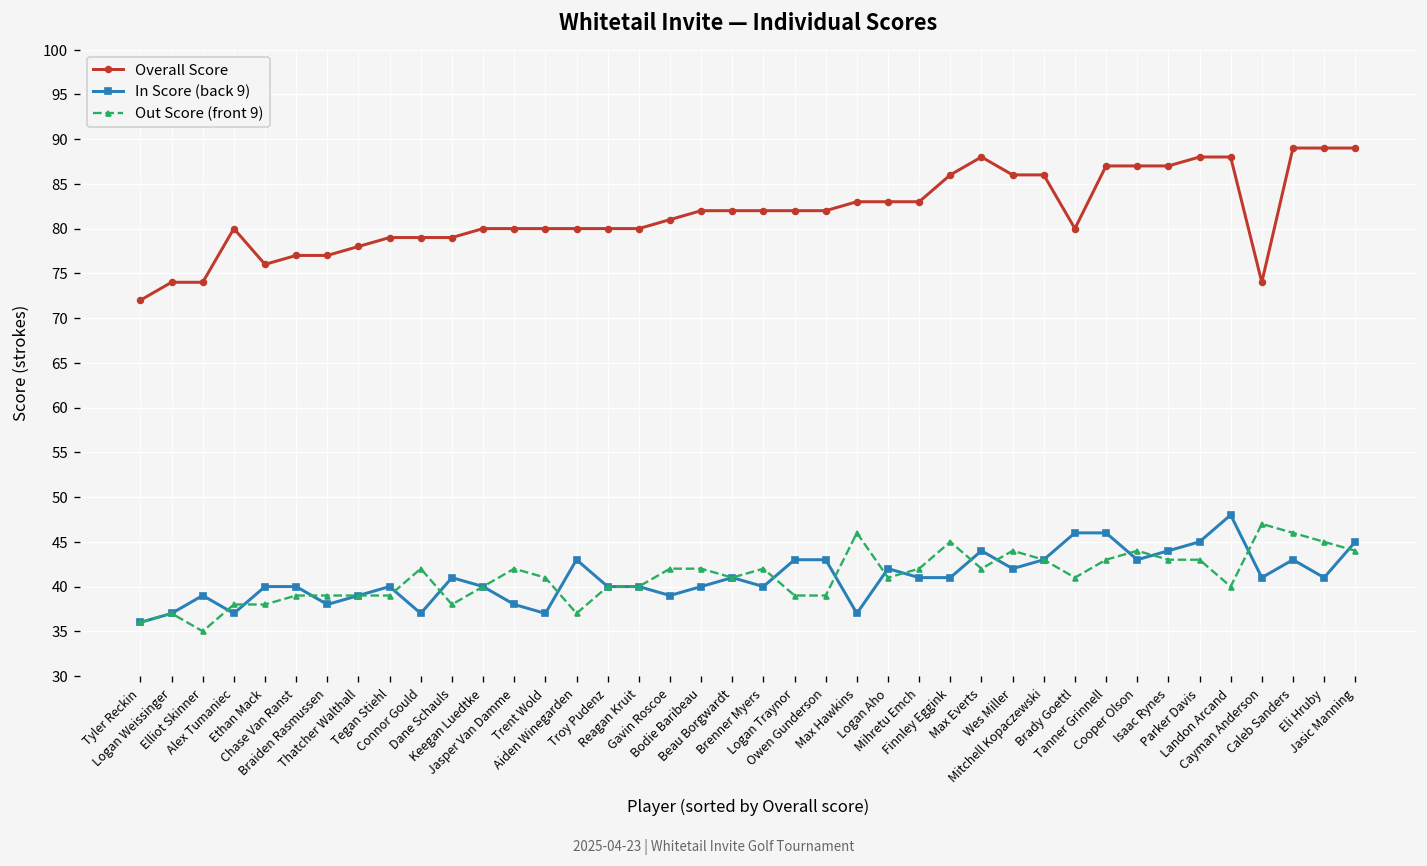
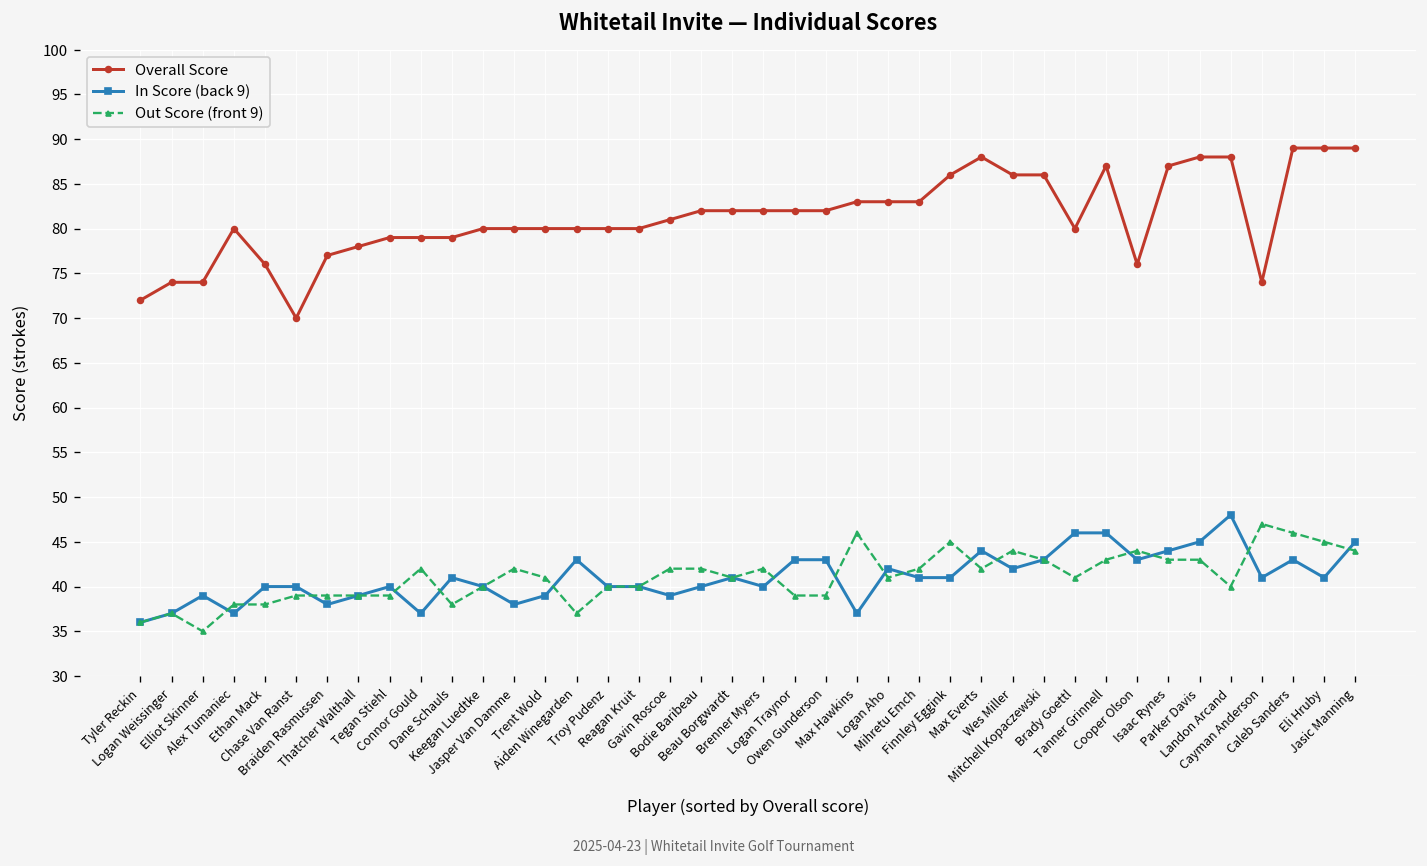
Overall Score, Chase Van Ranst: 77 -> 70
In Score (back 9), Trent Wold: 37 -> 39
Overall Score, Cooper Olson: 87 -> 76
